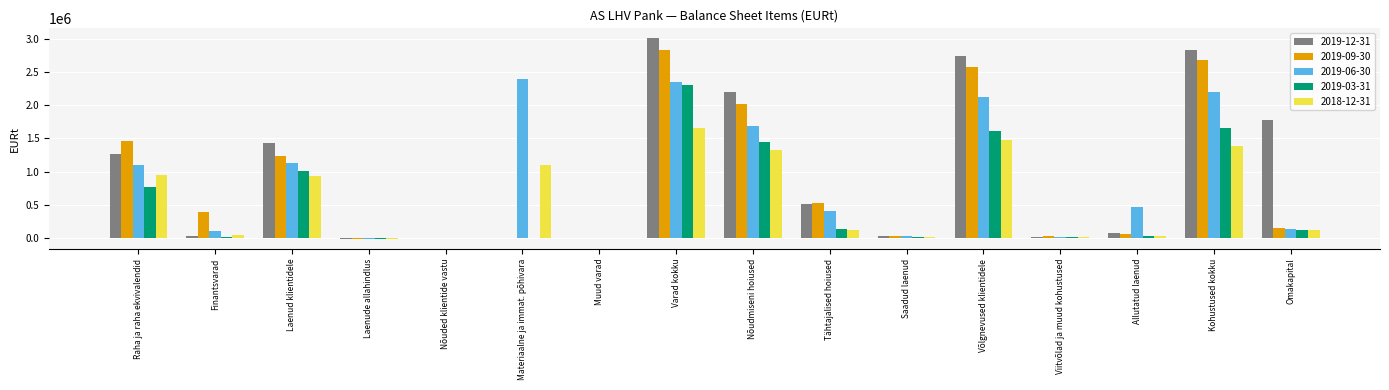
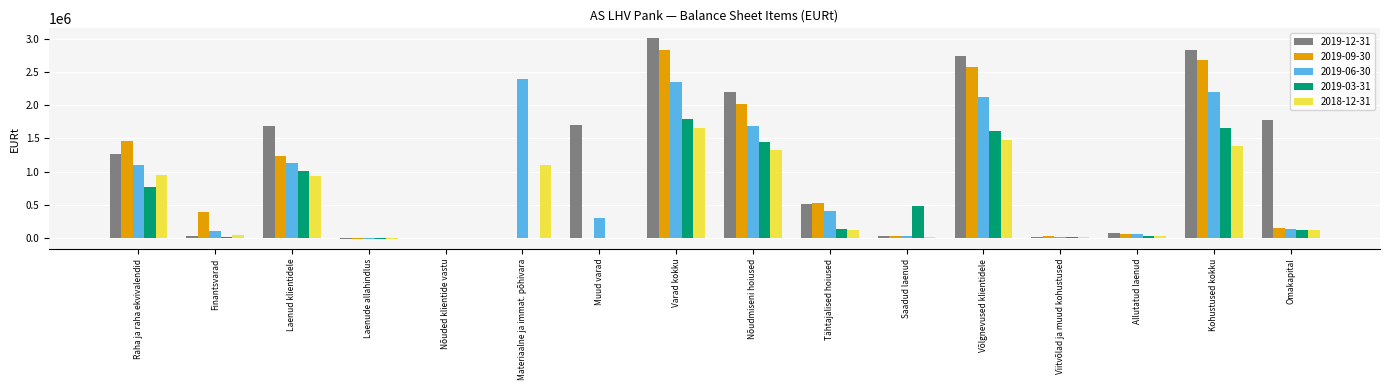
2019-12-31, Laenud klientidele: 1400000 -> 1700000
2019-12-31, Muud varad: 0 -> 1700000
2019-06-30, Muud varad: 0 -> 300000
2019-03-31, Varad kokku: 2300000 -> 1800000
2019-03-31, Saadud laenud: 0 -> 500000
2019-06-30, Allutatud laenud: 500000 -> 100000
